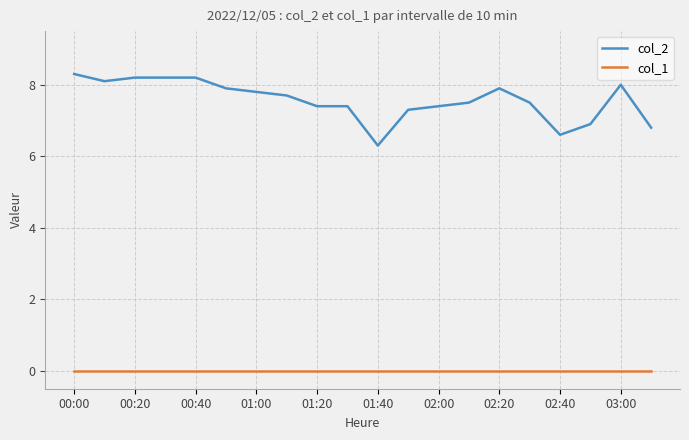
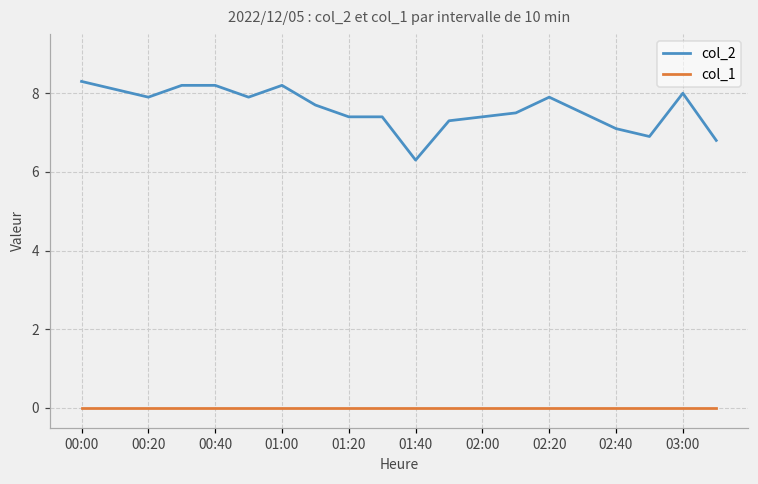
col_2, 00:20: 8.2 -> 7.9
col_2, 01:00: 7.8 -> 8.2
col_2, 02:40: 6.6 -> 7.1
